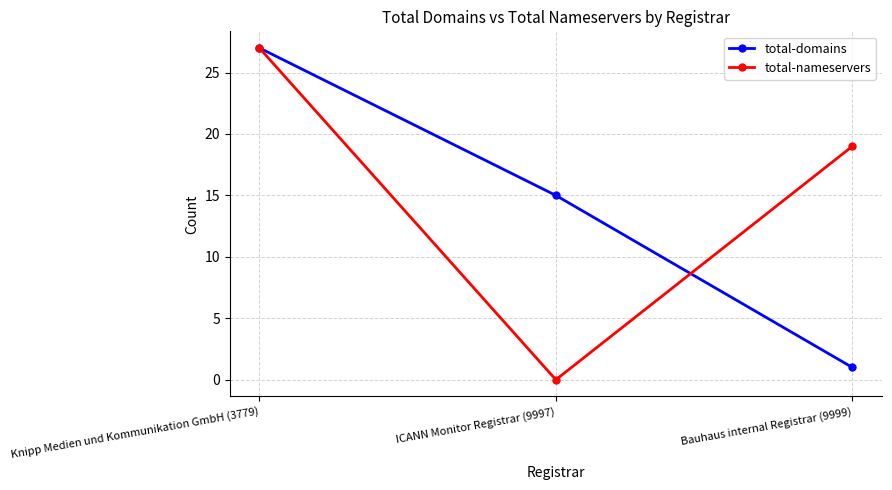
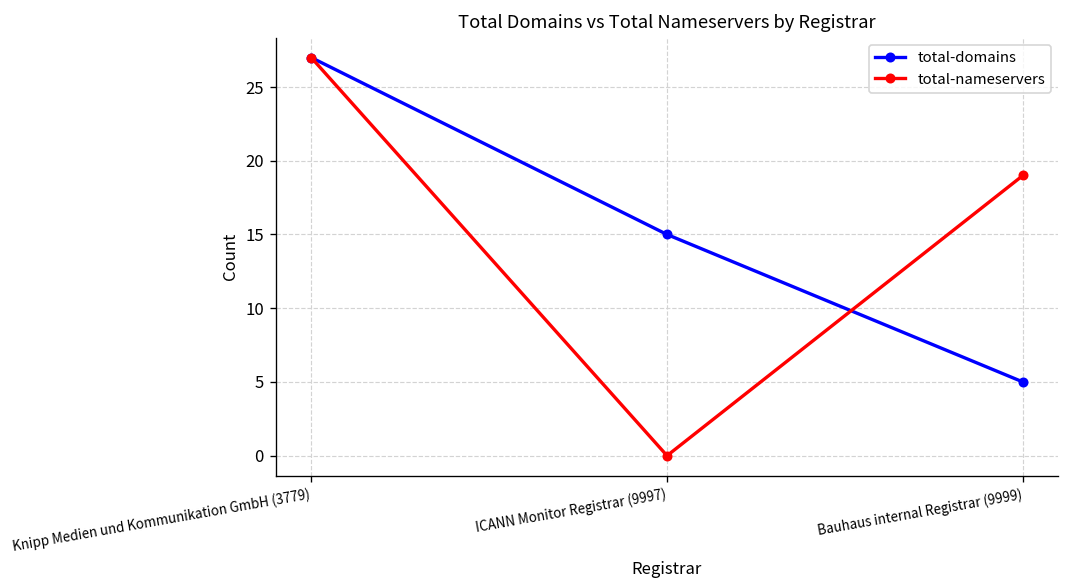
total-domains, Bauhaus internal Registrar (9999): 1 -> 5
